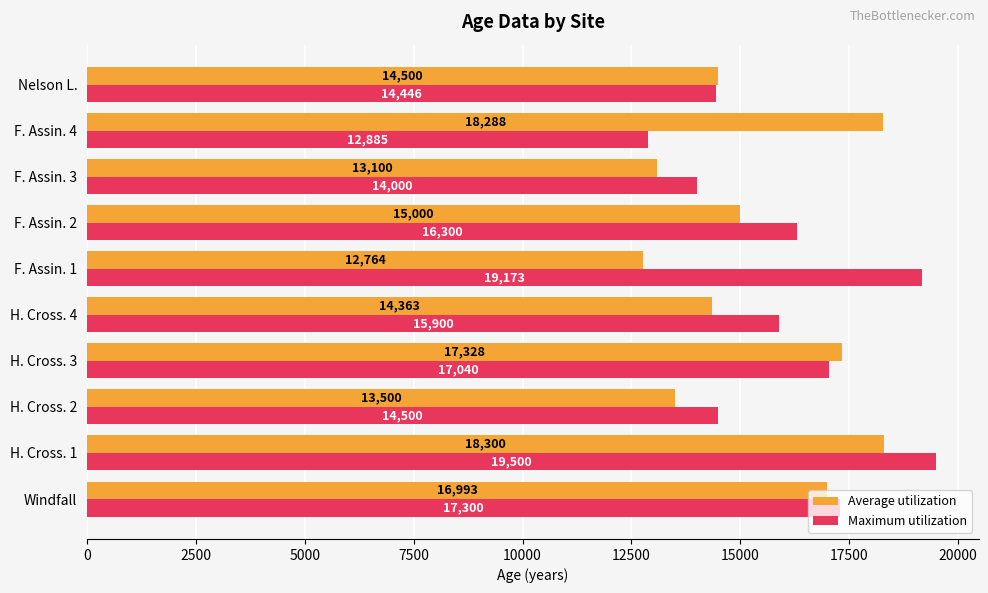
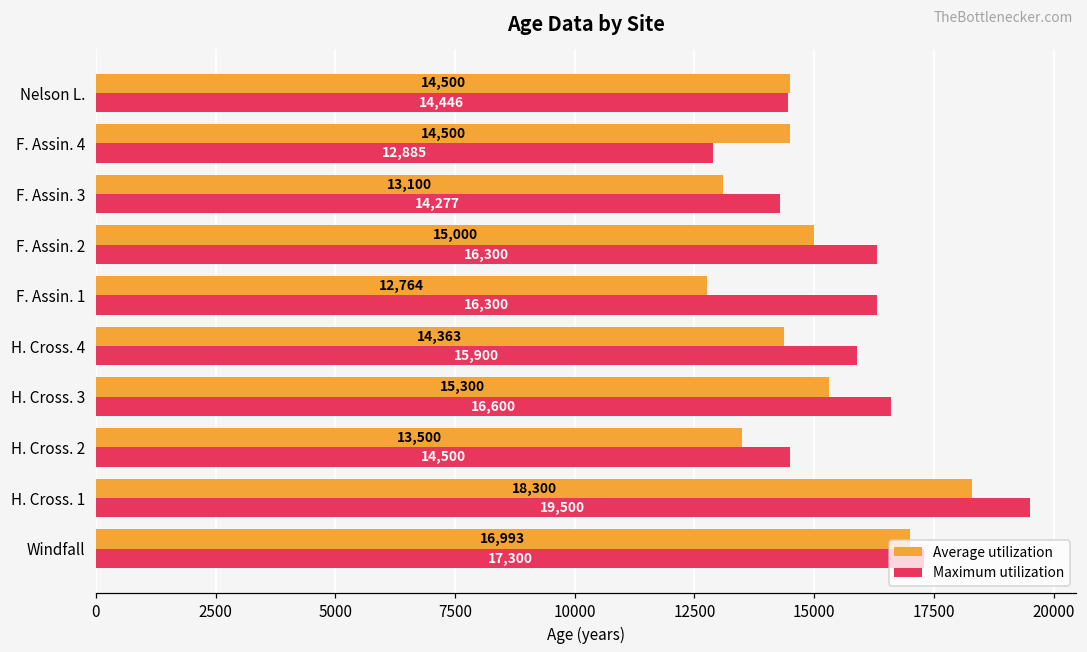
Average utilization, F. Assin. 4: 18,288 -> 14,500
Maximum utilization, F. Assin. 3: 14,000 -> 14,277
Maximum utilization, F. Assin. 1: 19,173 -> 16,300
Average utilization, H. Cross. 3: 17,328 -> 15,300
Maximum utilization, H. Cross. 3: 17,040 -> 16,600
